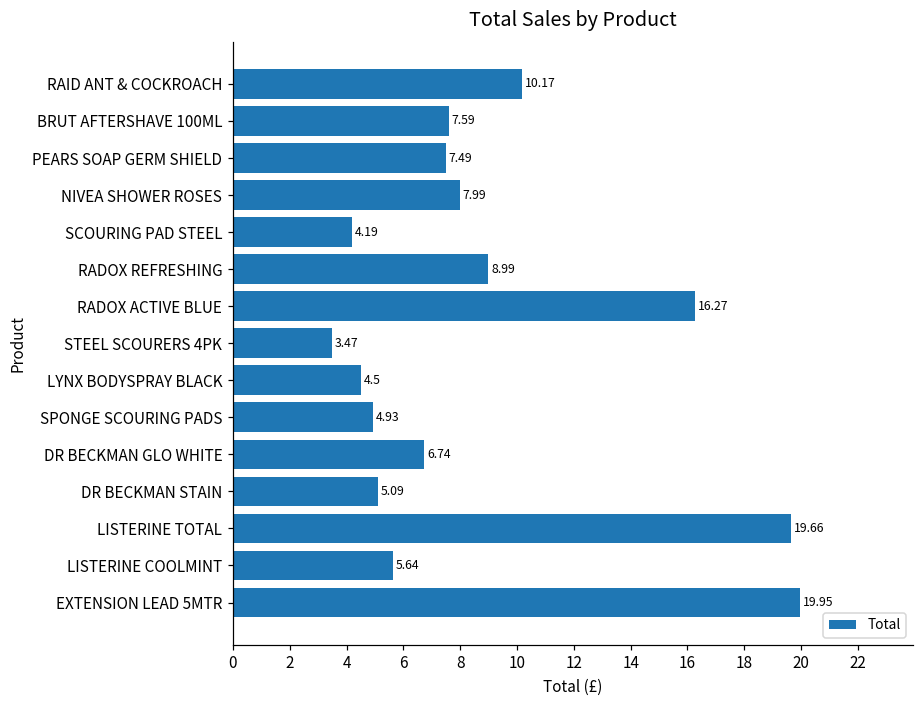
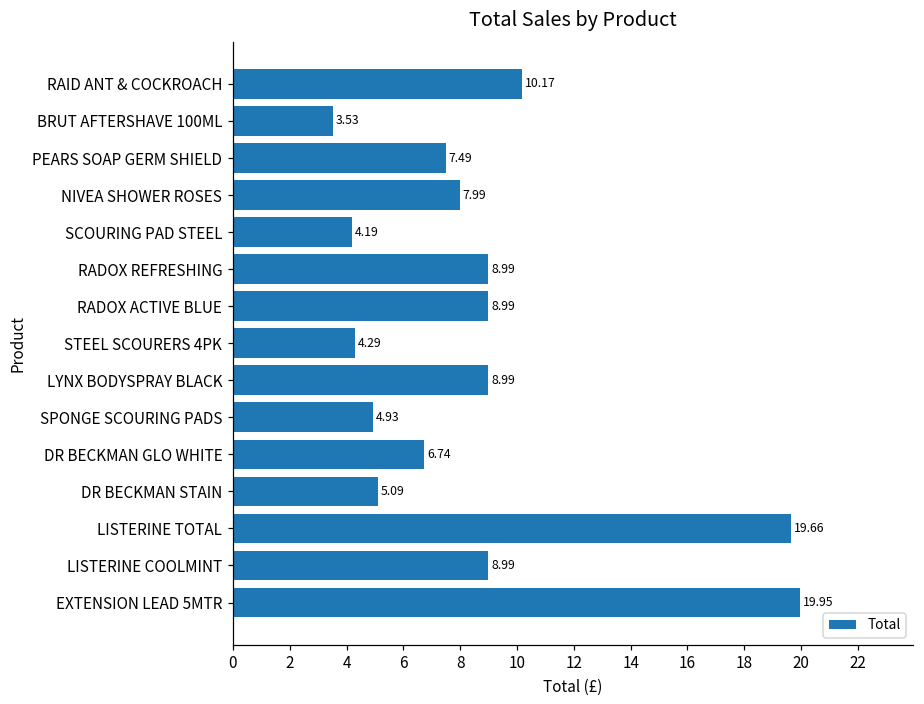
BRUT AFTERSHAVE 100ML: 7.59 -> 3.53
RADOX ACTIVE BLUE: 16.27 -> 8.99
STEEL SCOURERS 4PK: 3.47 -> 4.29
LYNX BODYSPRAY BLACK: 4.5 -> 8.99
LISTERINE COOLMINT: 5.64 -> 8.99
